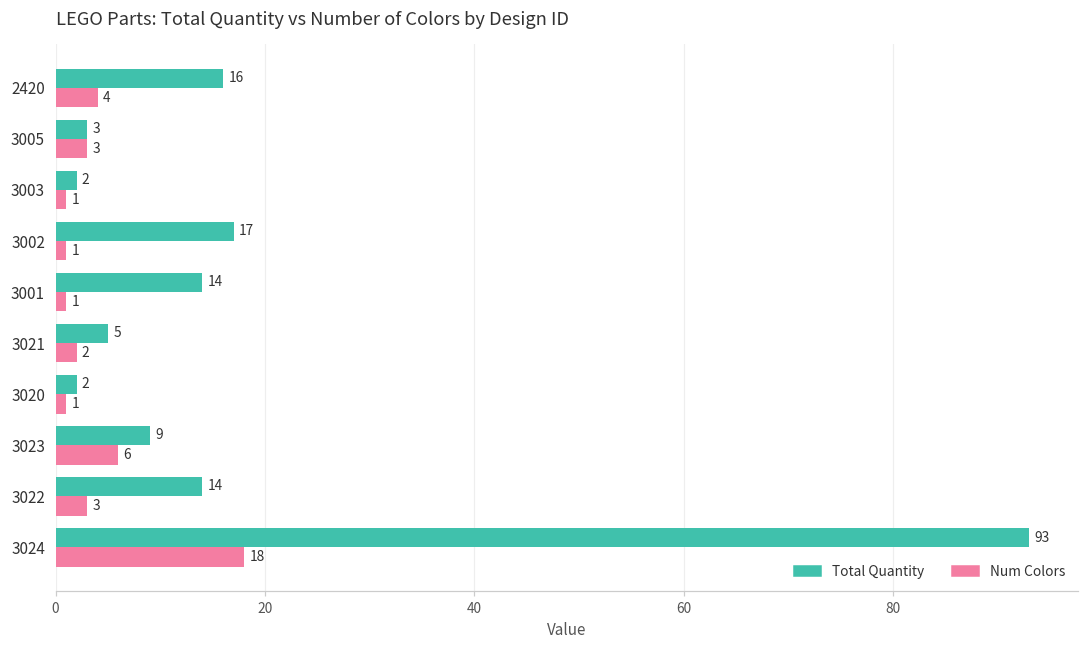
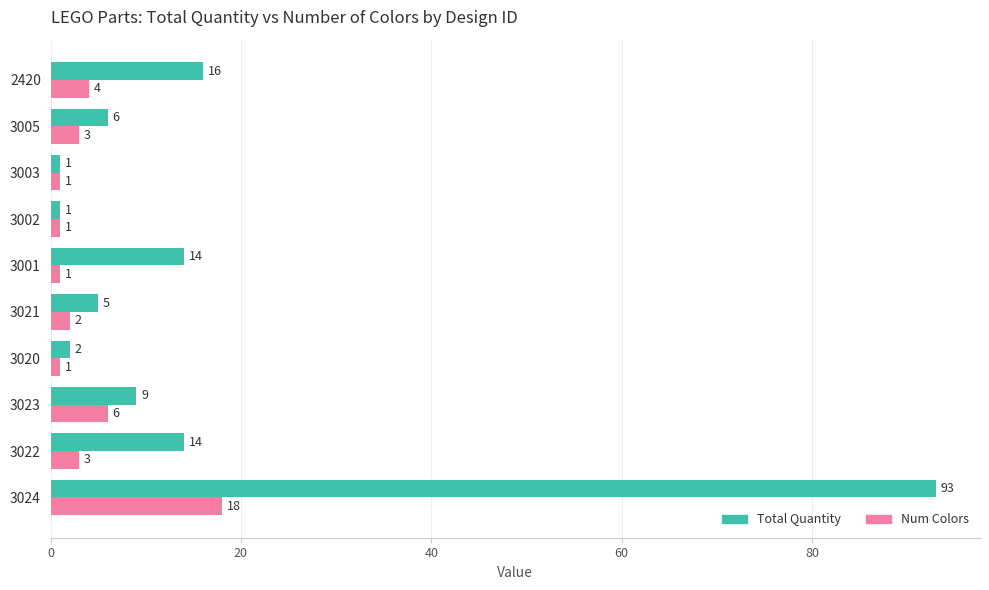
Total Quantity, 3005: 3 -> 6
Total Quantity, 3003: 2 -> 1
Total Quantity, 3002: 17 -> 1
